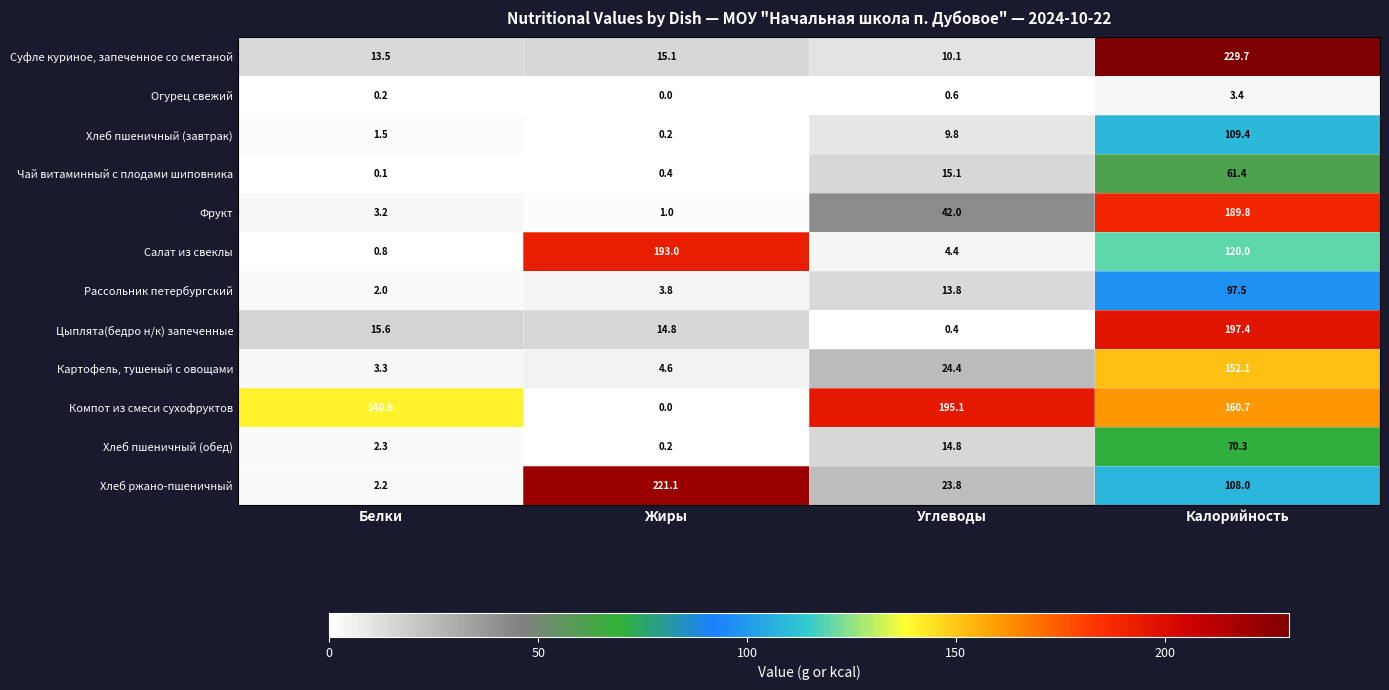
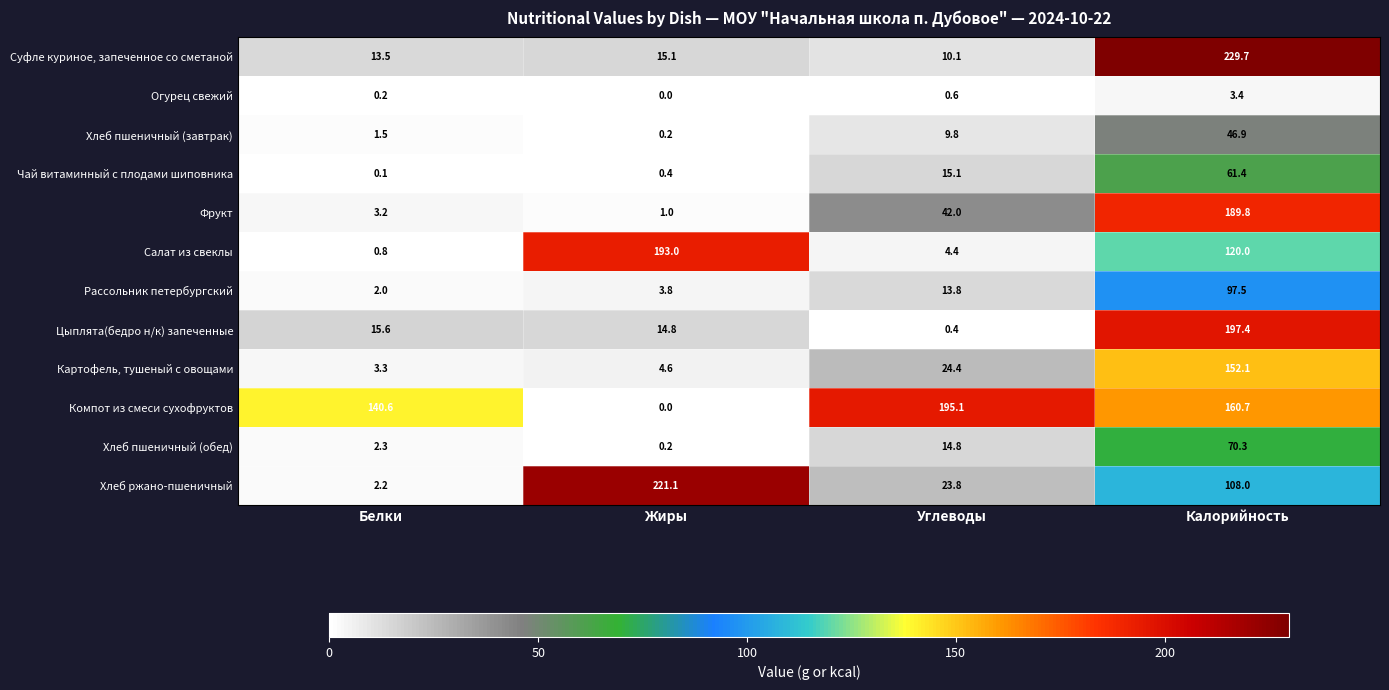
Хлеб пшеничный (завтрак), Калорийность: 109.4 -> 46.9
